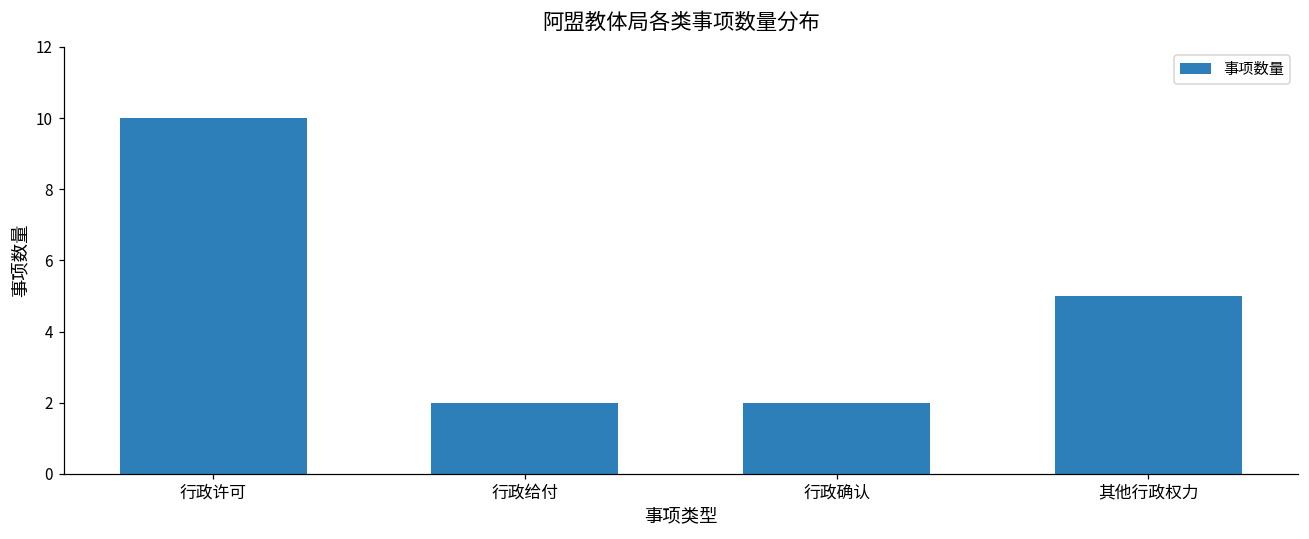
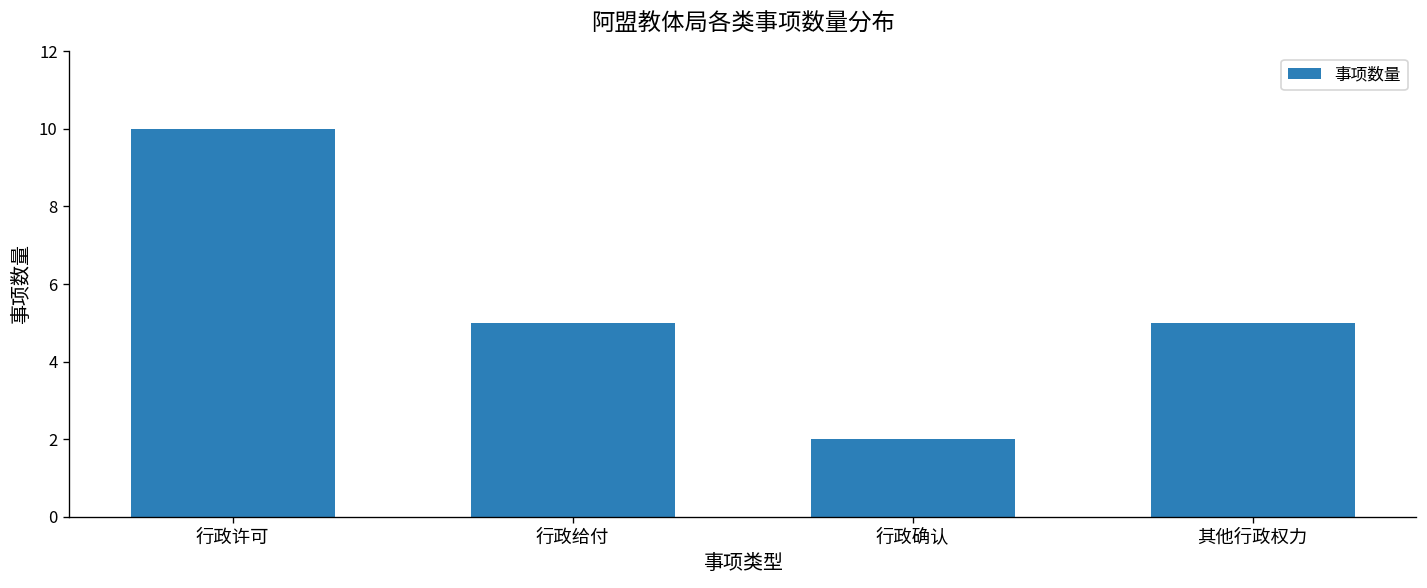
行政给付: 2 -> 5
